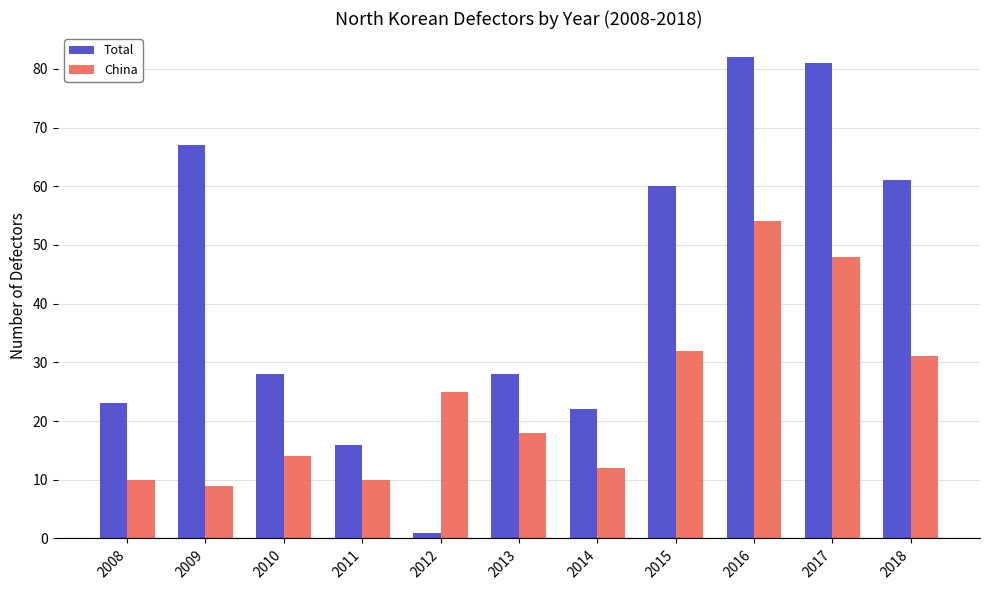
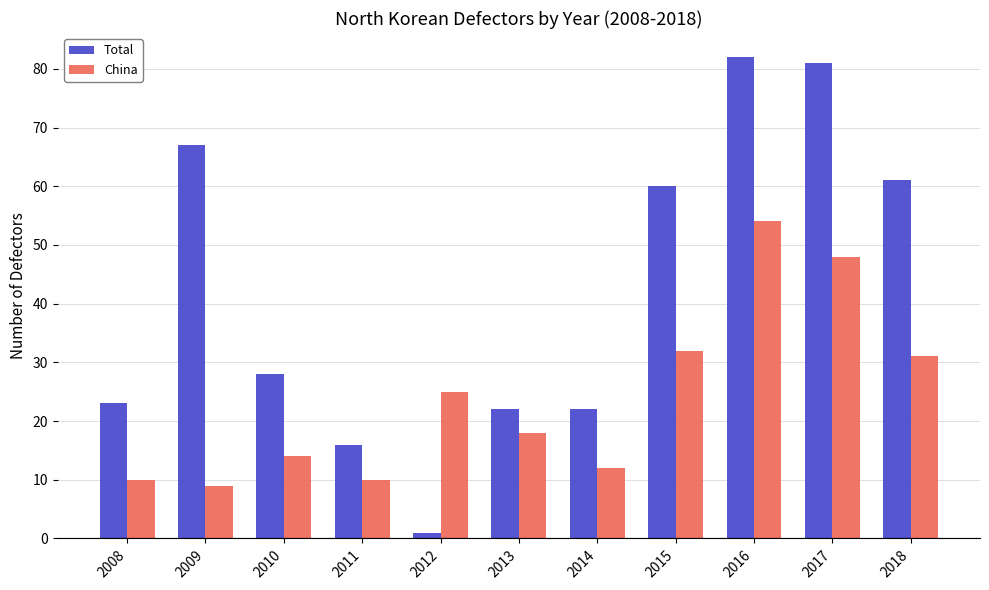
Total, 2013: 28 -> 22
